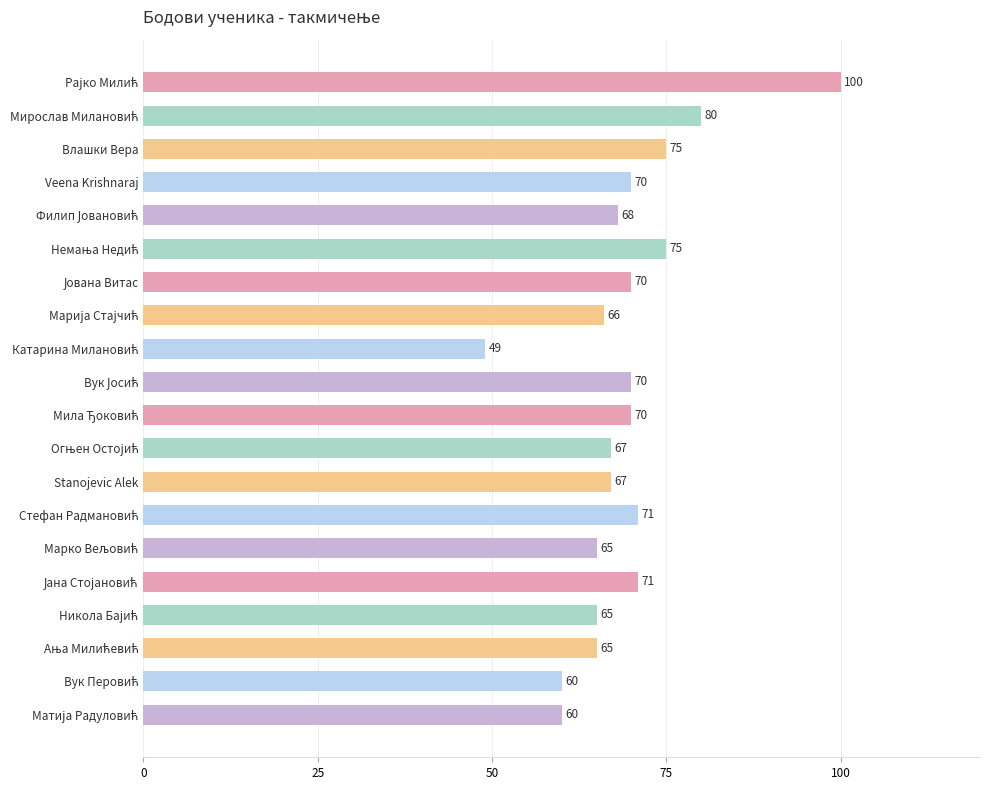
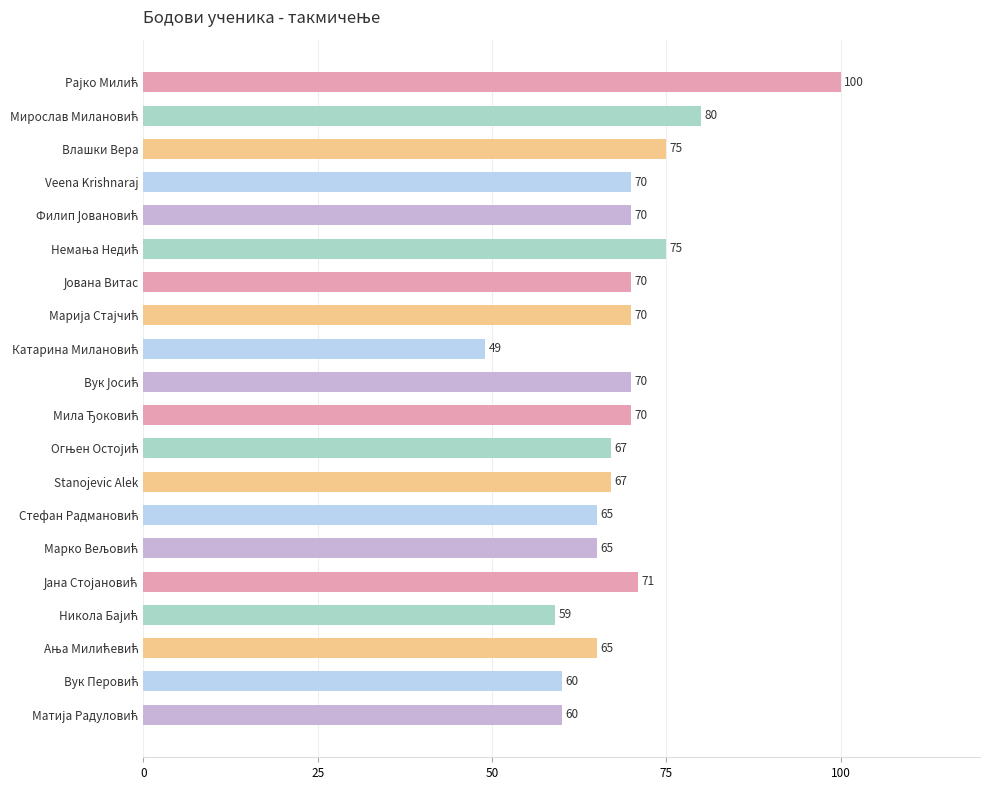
Филип Јовановић: 68 -> 70
Марија Стајчић: 66 -> 70
Стефан Радмановић: 71 -> 65
Никола Бајић: 65 -> 59
